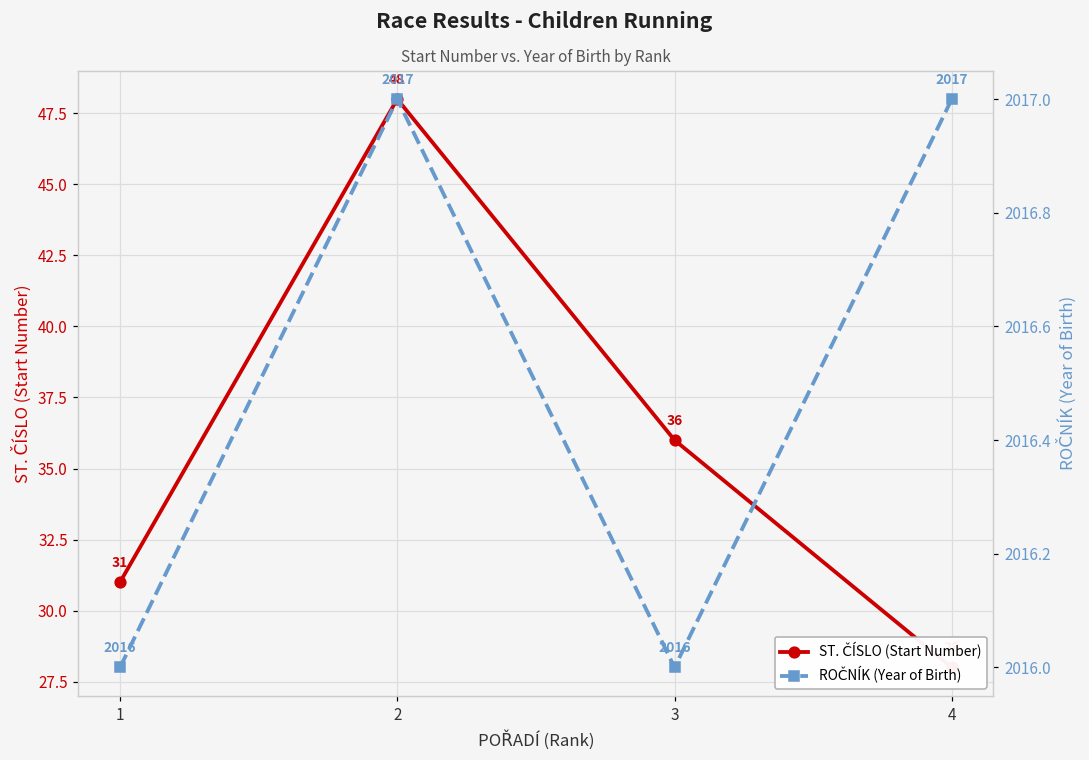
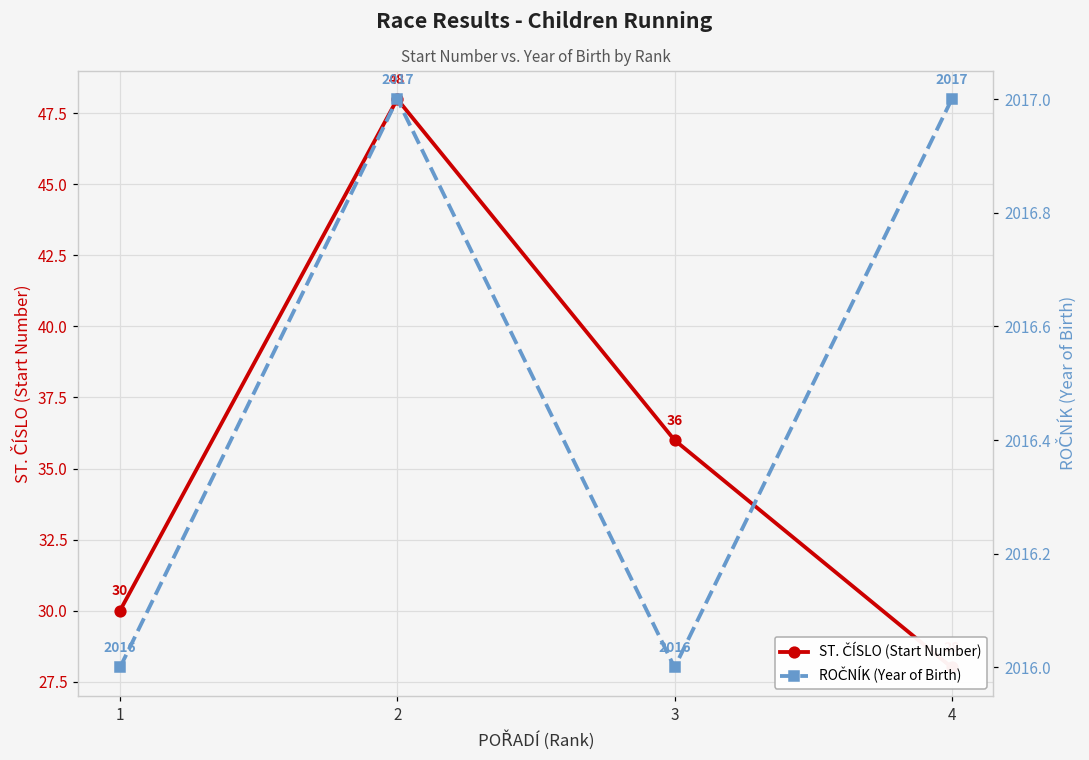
ST. ČÍSLO (Start Number), 1: 31 -> 30
